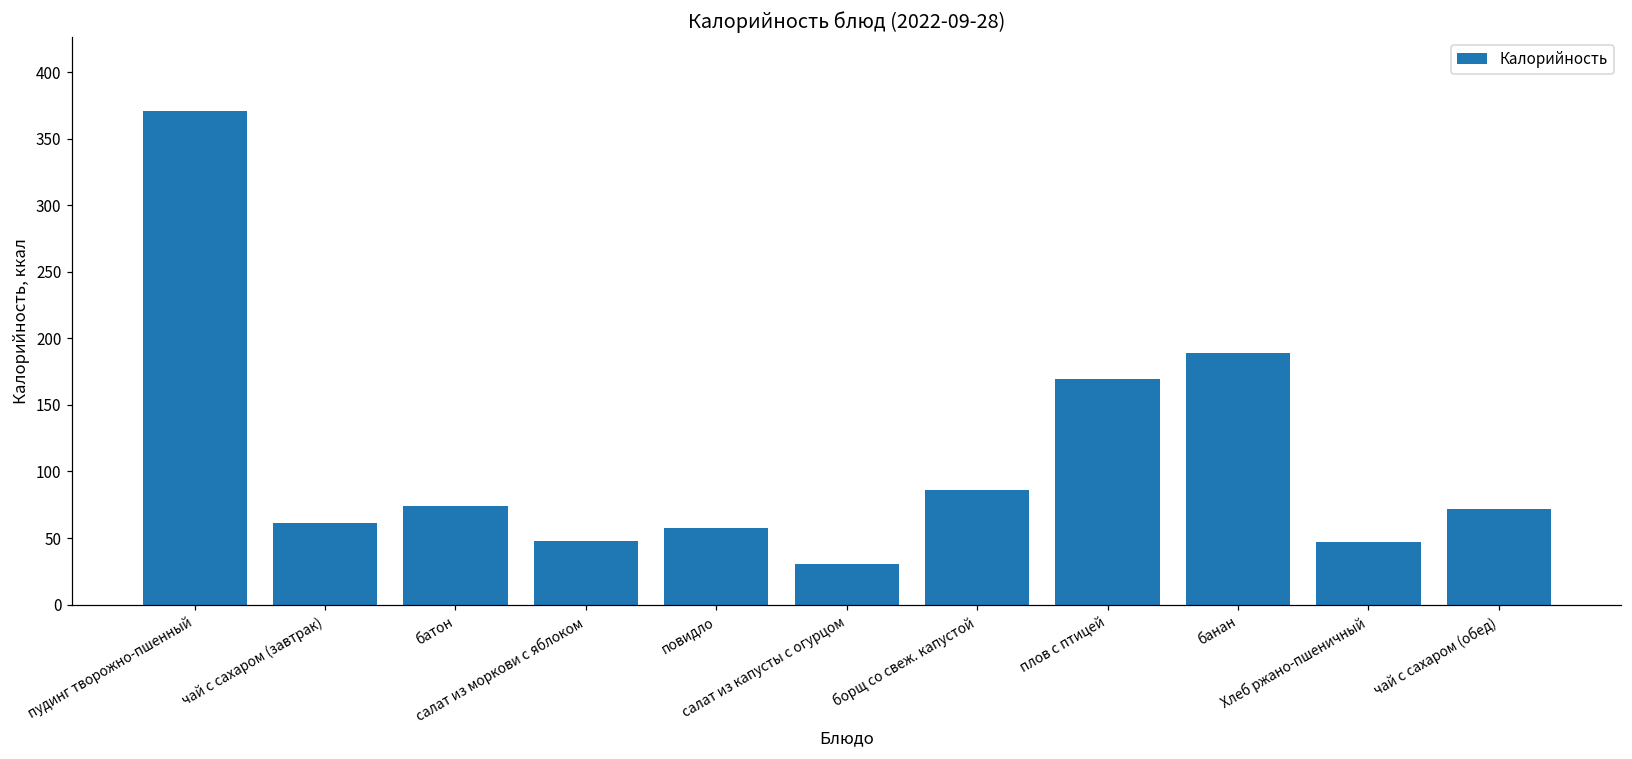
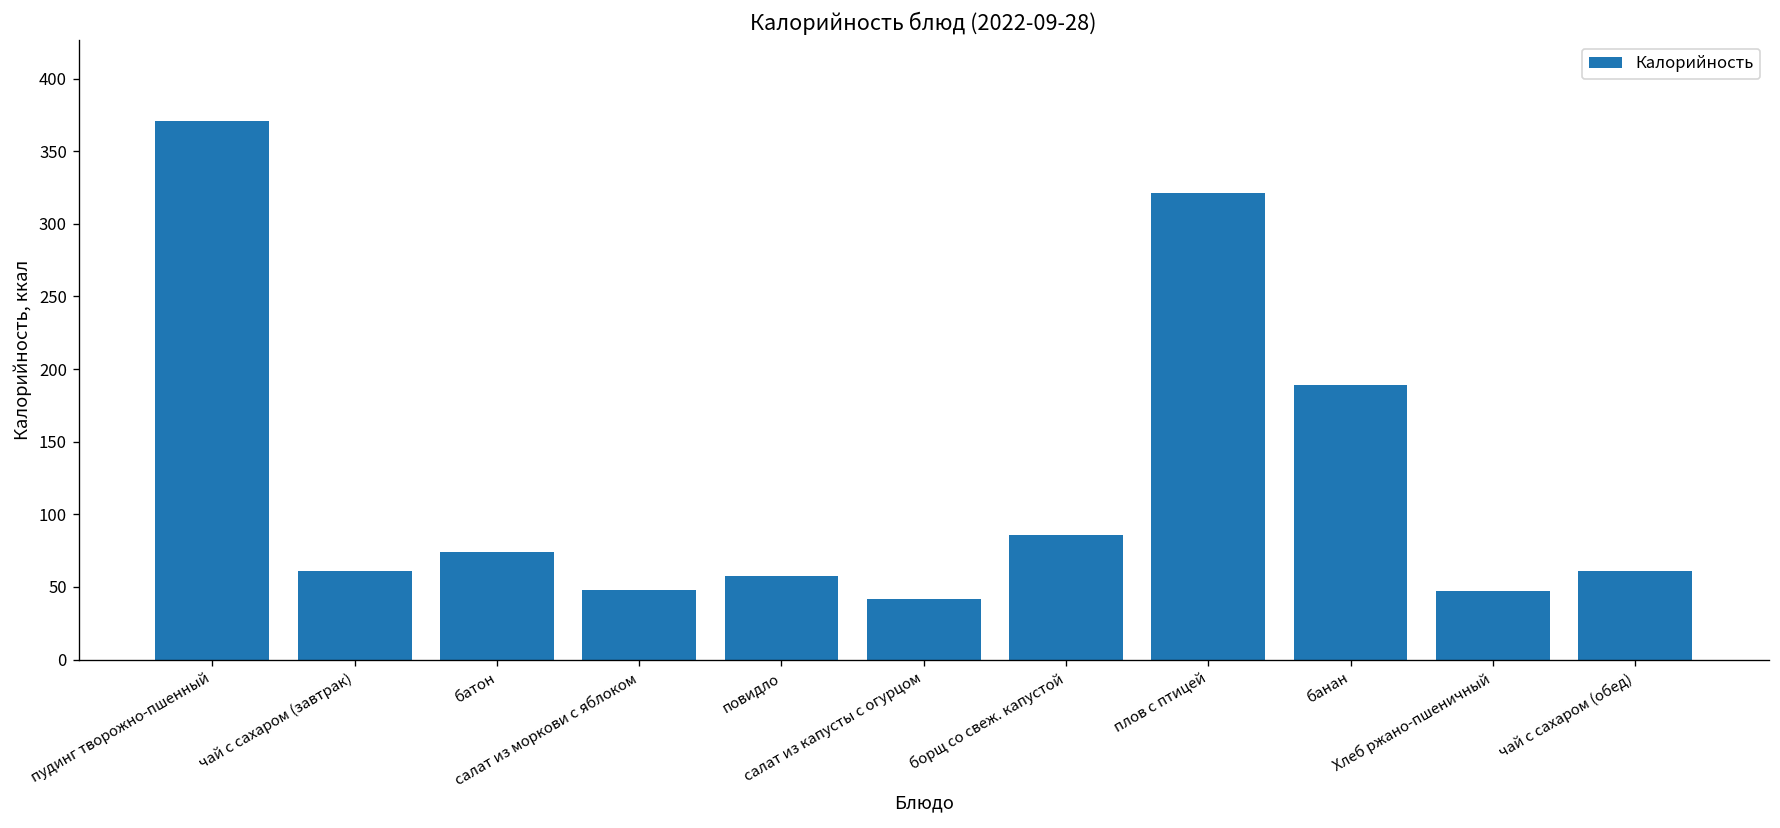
салат из капусты с огурцом: 30 -> 42
плов с птицей: 170 -> 321
чай с сахаром (обед): 72 -> 61
